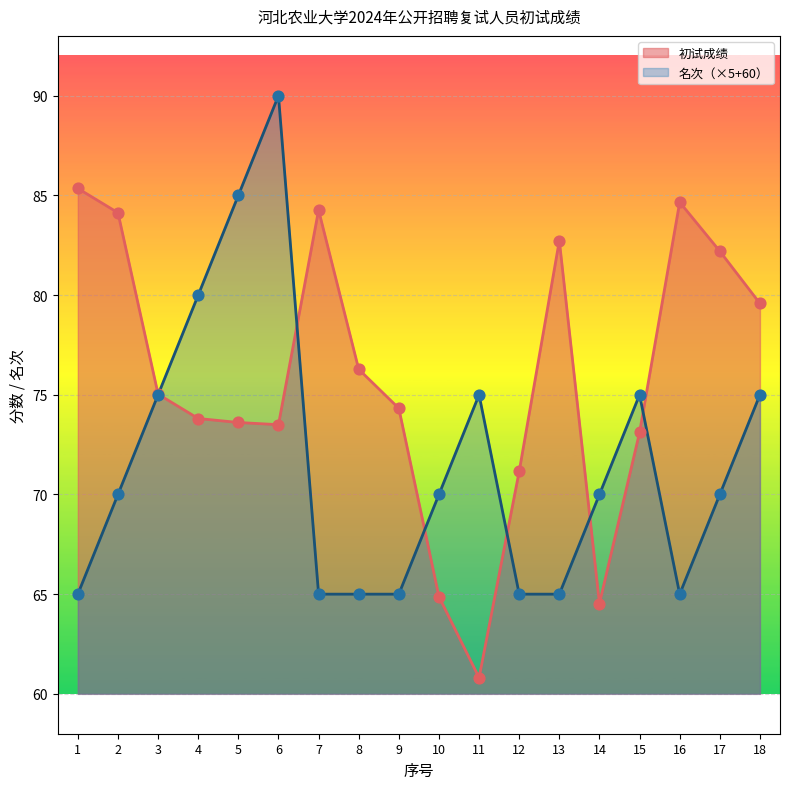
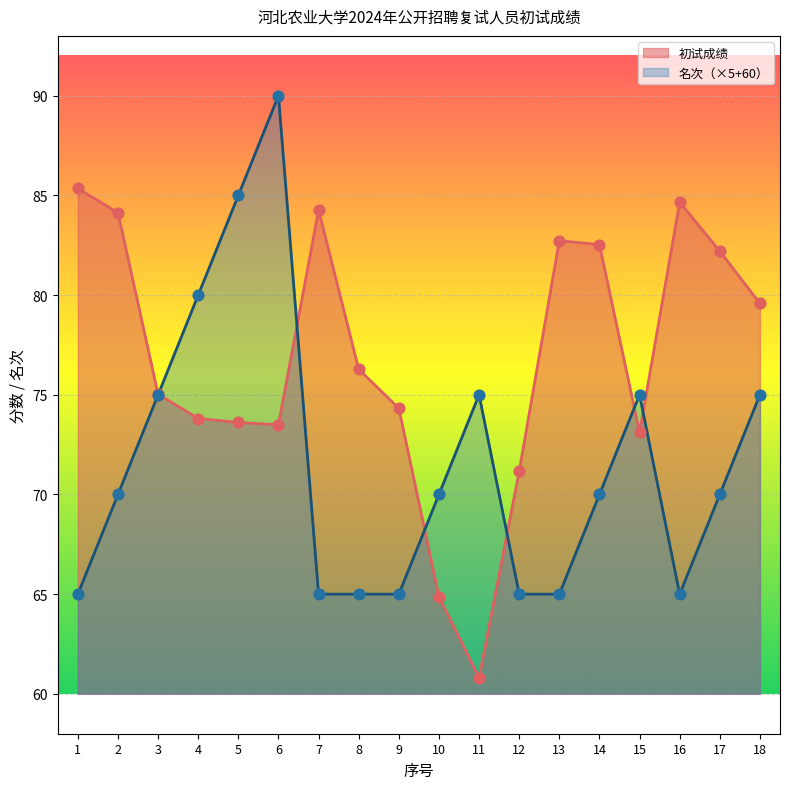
初试成绩, 14: 64.5 -> 82.5
